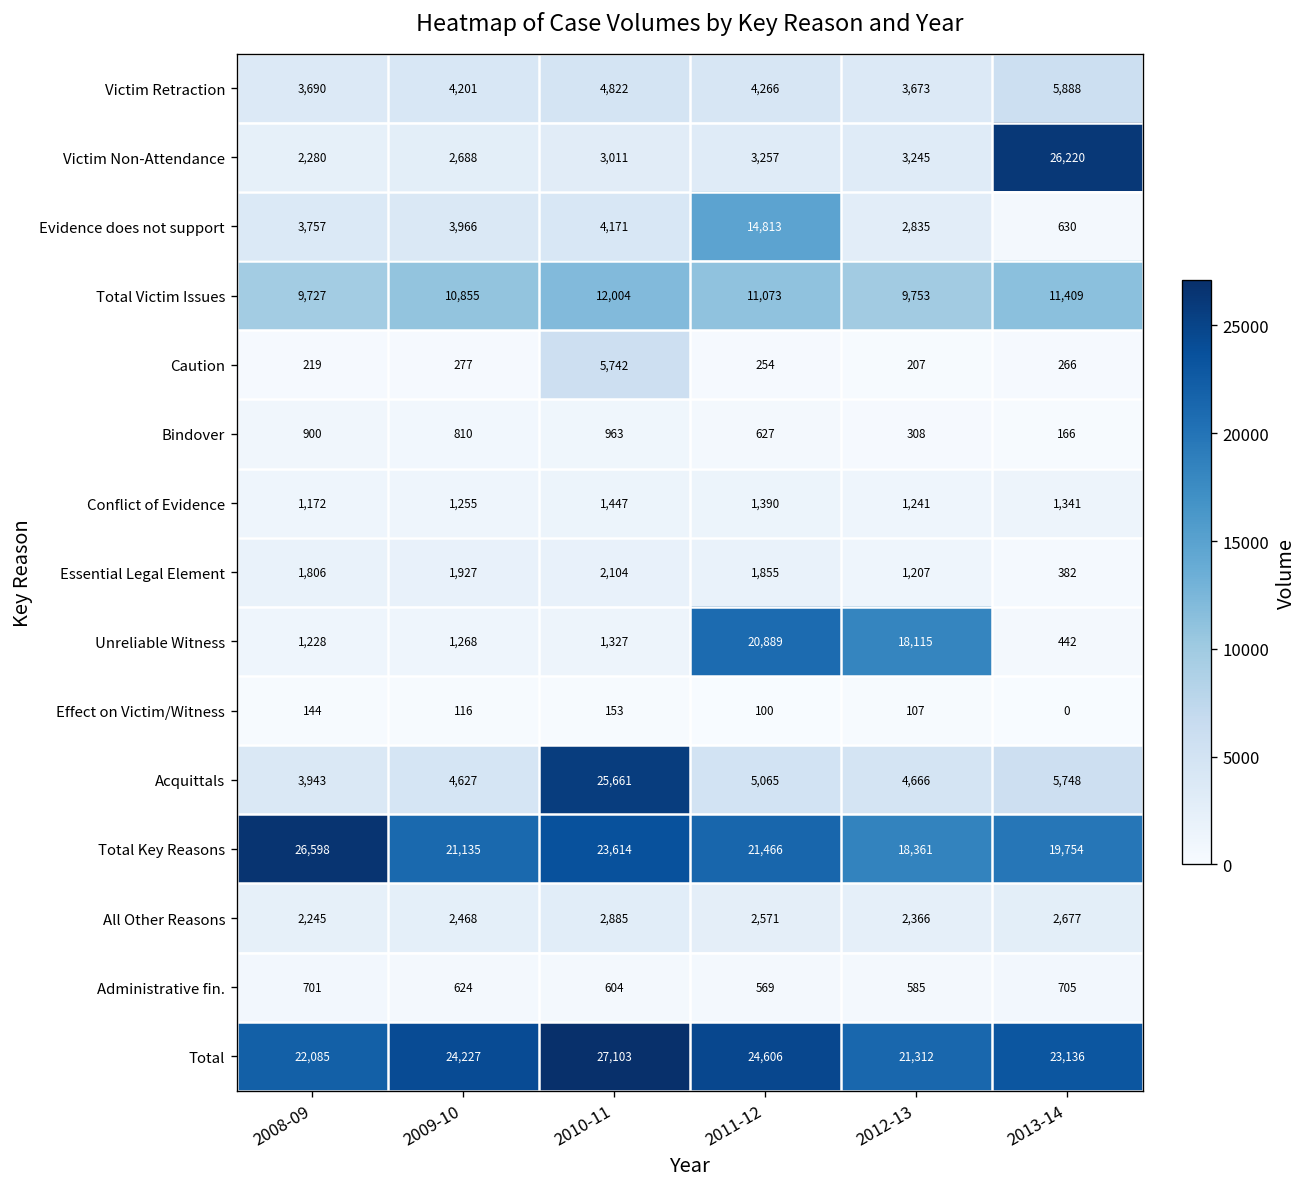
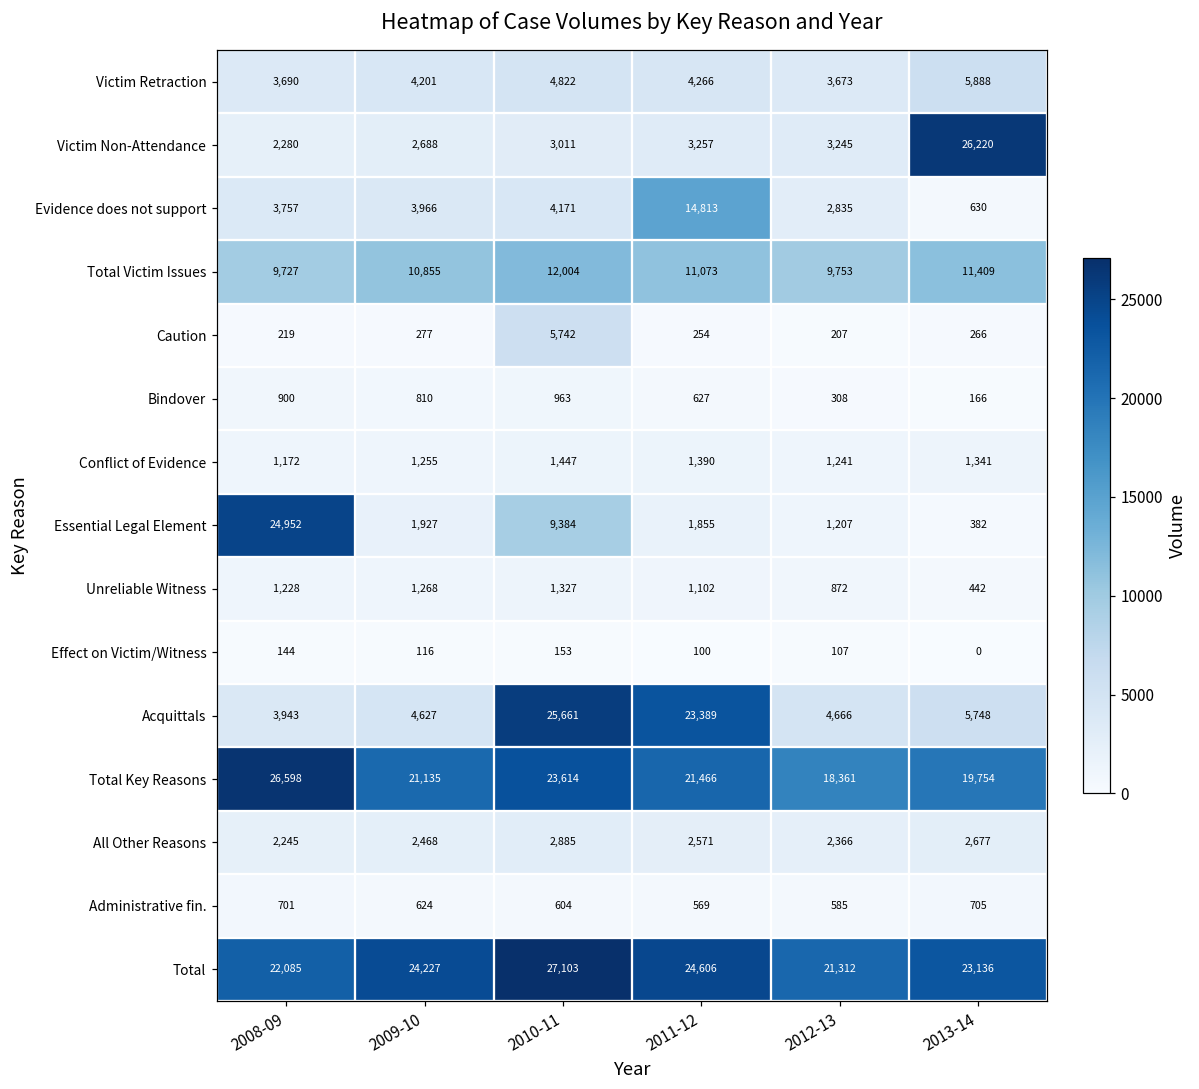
Essential Legal Element, 2008-09: 1,806 -> 24,952
Essential Legal Element, 2010-11: 2,104 -> 9,384
Unreliable Witness, 2011-12: 20,889 -> 1,102
Unreliable Witness, 2012-13: 18,115 -> 872
Acquittals, 2011-12: 5,065 -> 23,389
